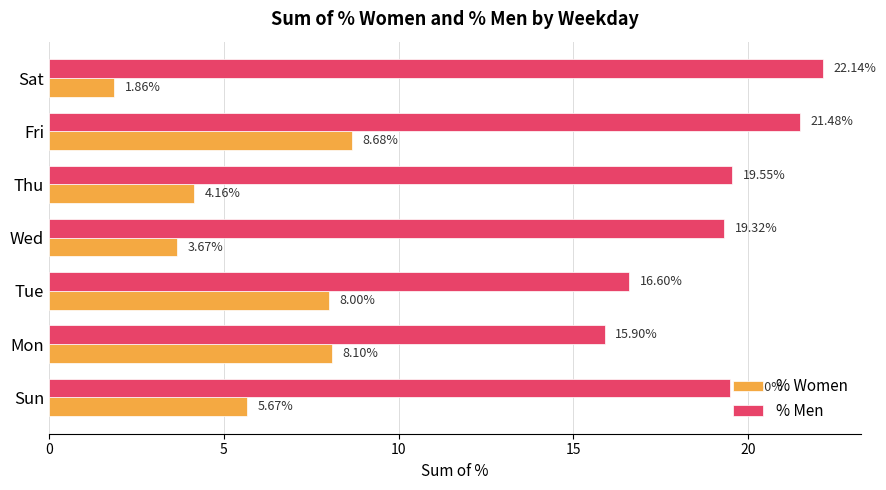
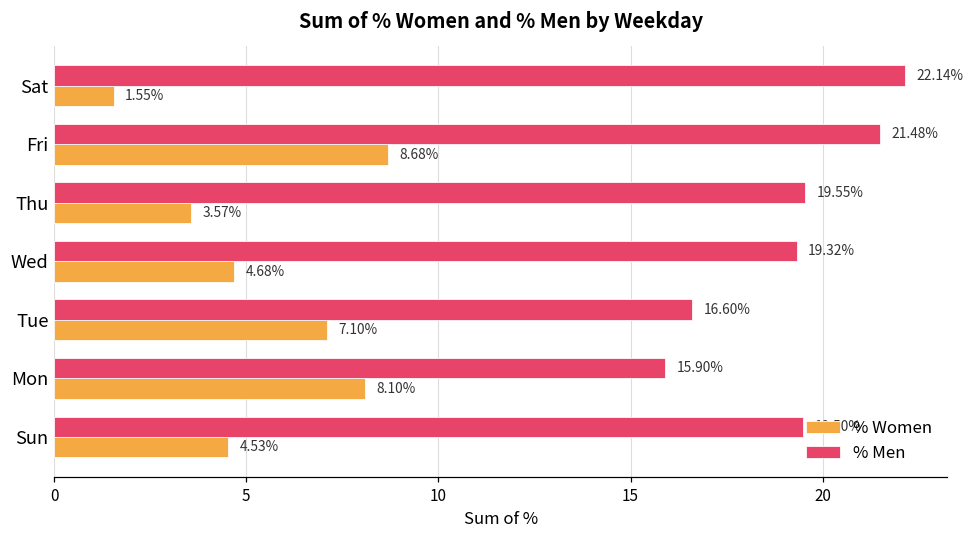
% Women, Sat: 1.86% -> 1.55%
% Women, Thu: 4.16% -> 3.57%
% Women, Wed: 3.67% -> 4.68%
% Women, Tue: 8.00% -> 7.10%
% Women, Sun: 5.67% -> 4.53%
